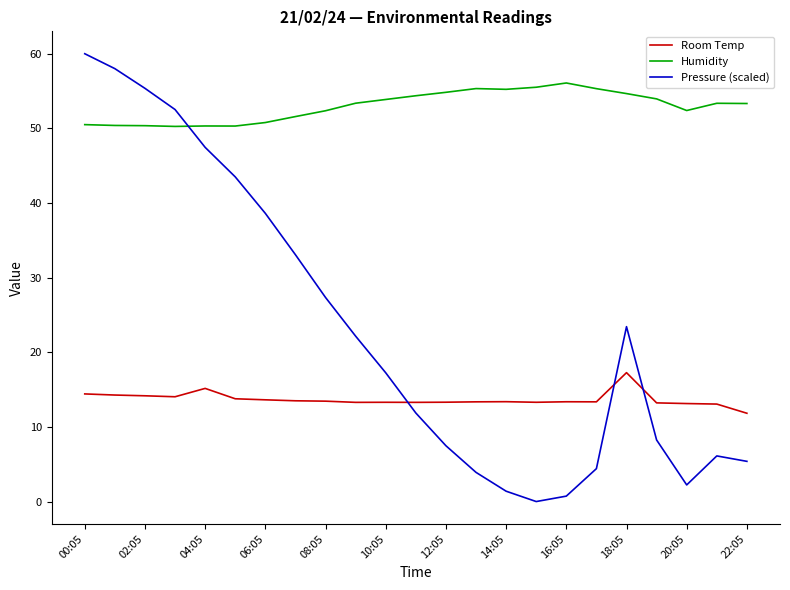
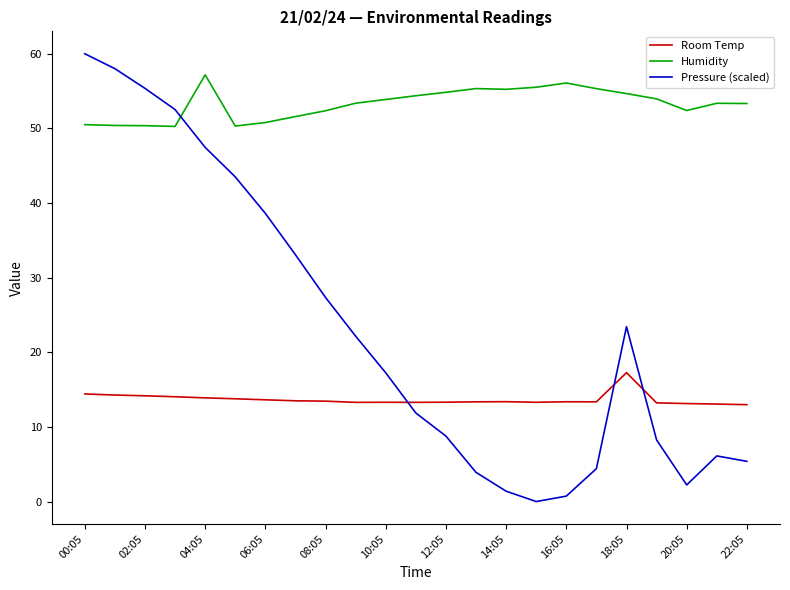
Room Temp, 04:05: 15 -> 14
Humidity, 04:05: 50 -> 57
Pressure (scaled), 12:05: 7 -> 9
Room Temp, 22:05: 12 -> 13
